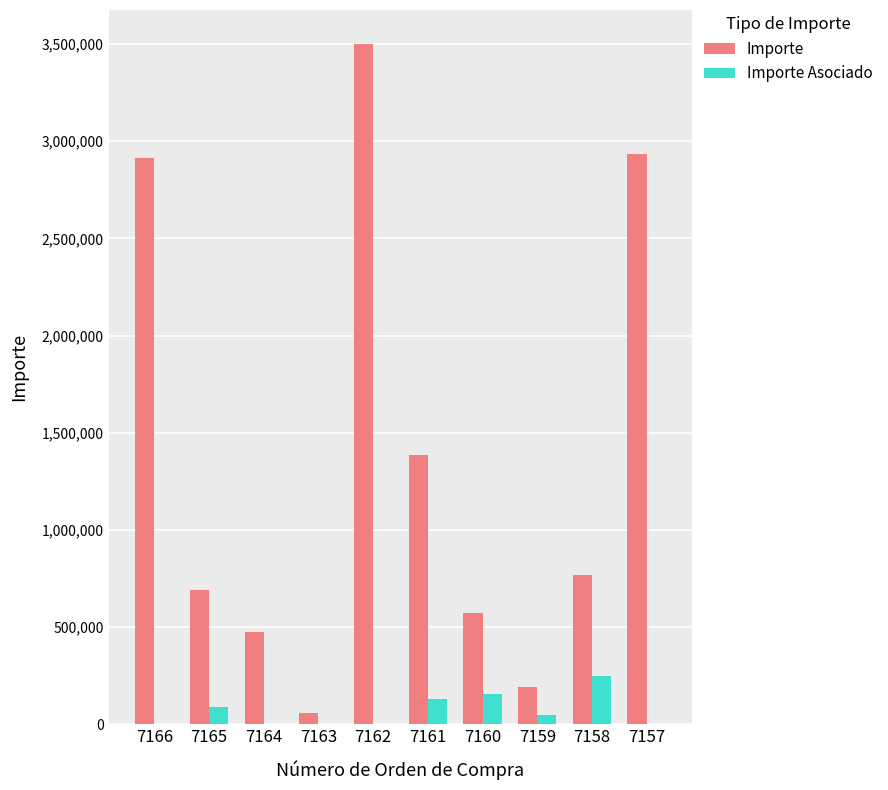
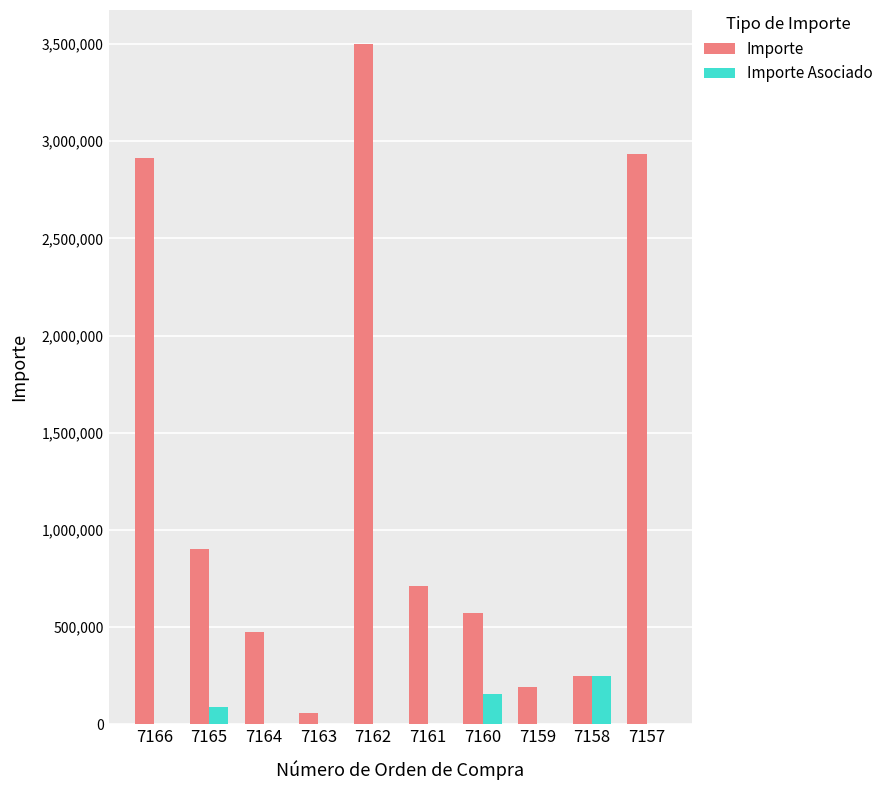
Importe, 7165: 690,000 -> 900,000
Importe, 7161: 1,390,000 -> 710,000
Importe Asociado, 7161: 130,000 -> 0
Importe Asociado, 7159: 50,000 -> 0
Importe, 7158: 770,000 -> 250,000
